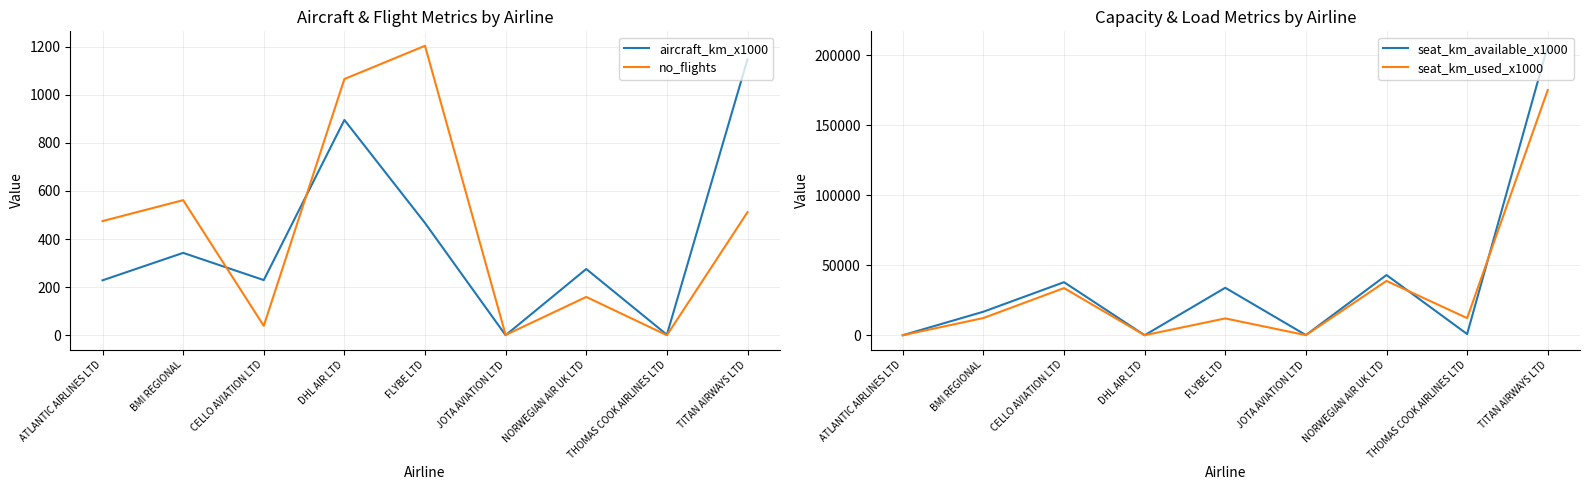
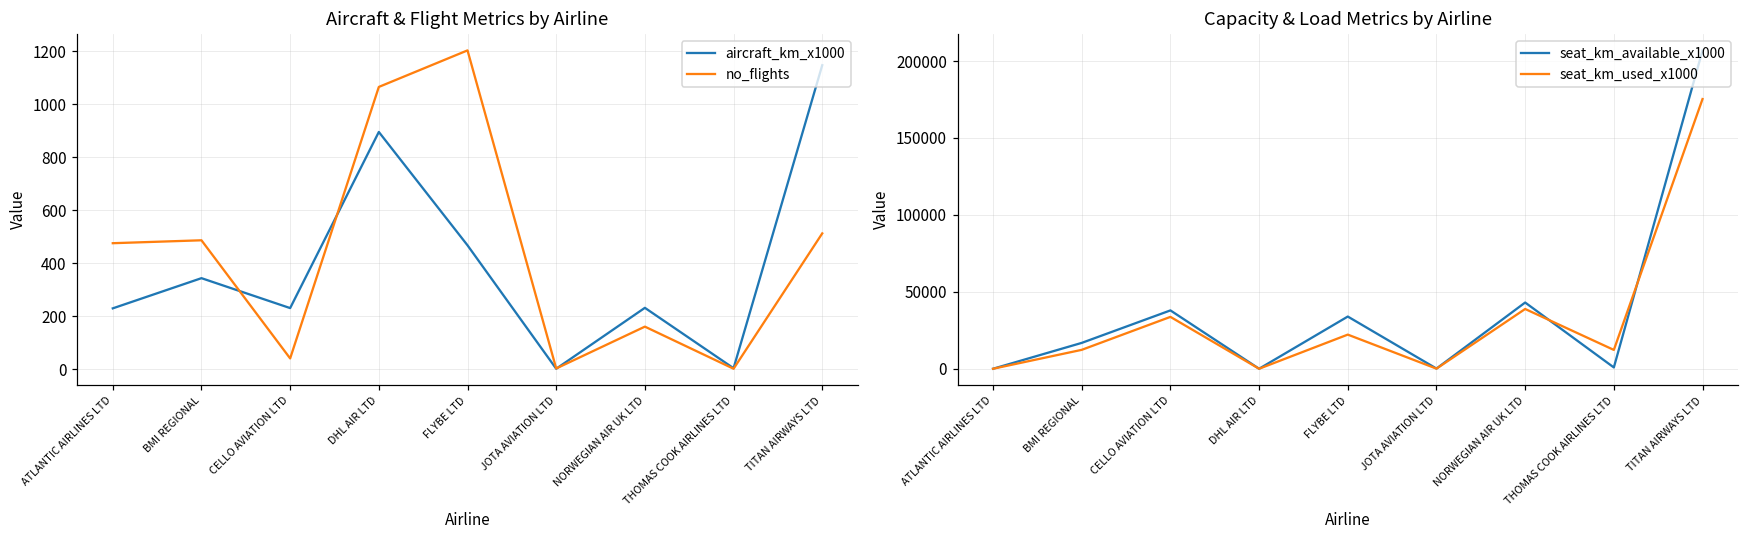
Aircraft & Flight Metrics by Airline, no_flights, BMI REGIONAL: 560 -> 490
Aircraft & Flight Metrics by Airline, aircraft_km_x1000, NORWEGIAN AIR UK LTD: 280 -> 230
Capacity & Load Metrics by Airline, seat_km_used_x1000, FLYBE LTD: 12000 -> 22000
